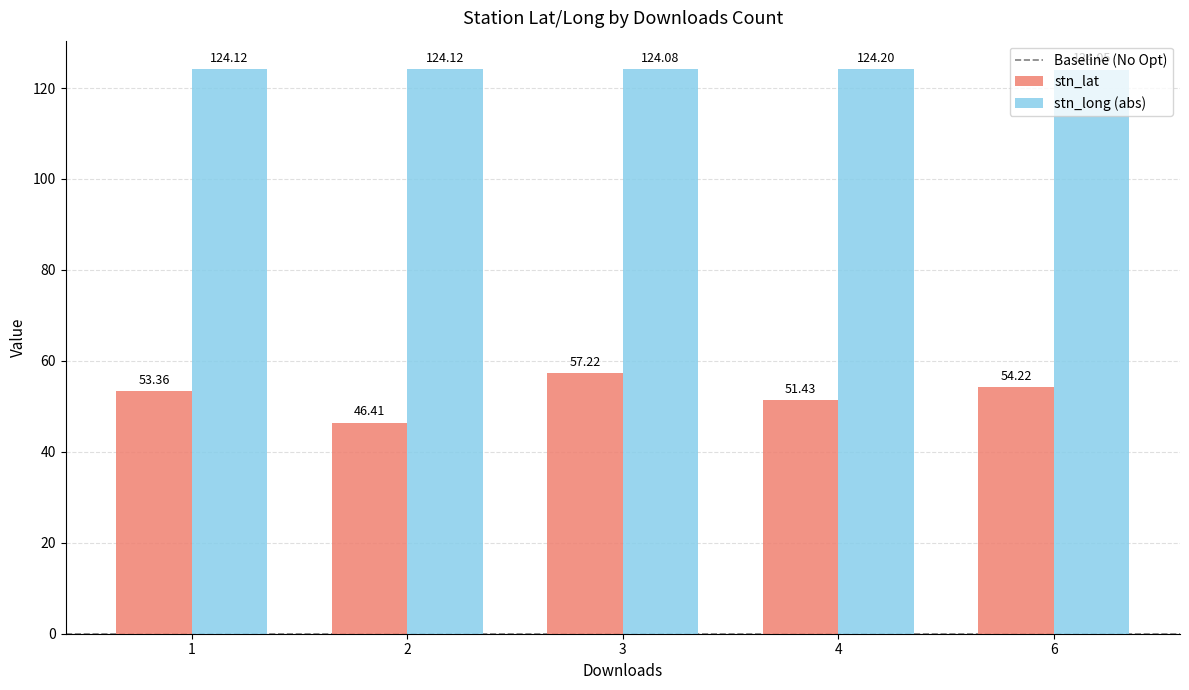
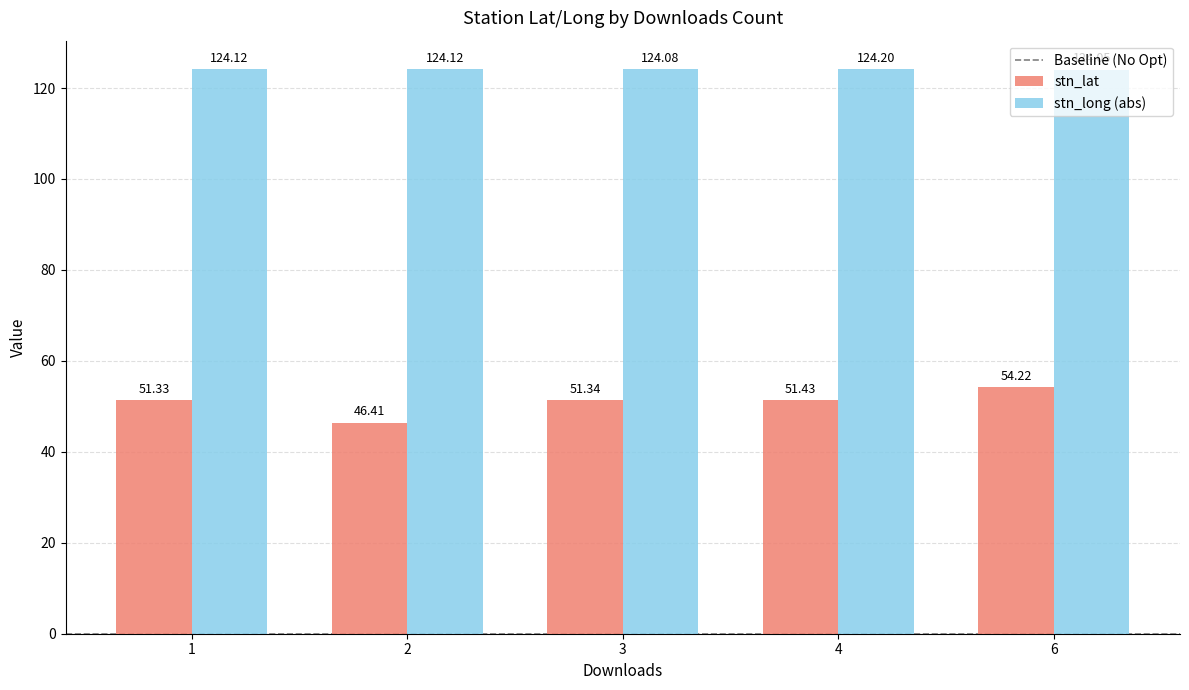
stn_lat, 1: 53.36 -> 51.33
stn_lat, 3: 57.22 -> 51.34
